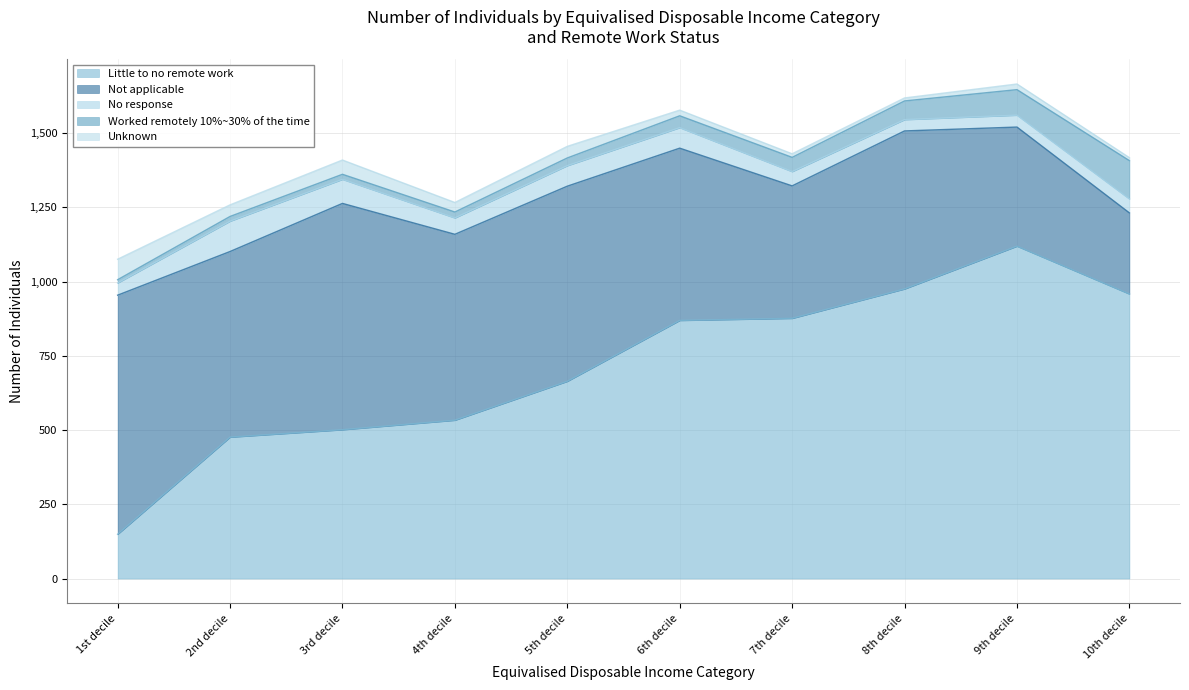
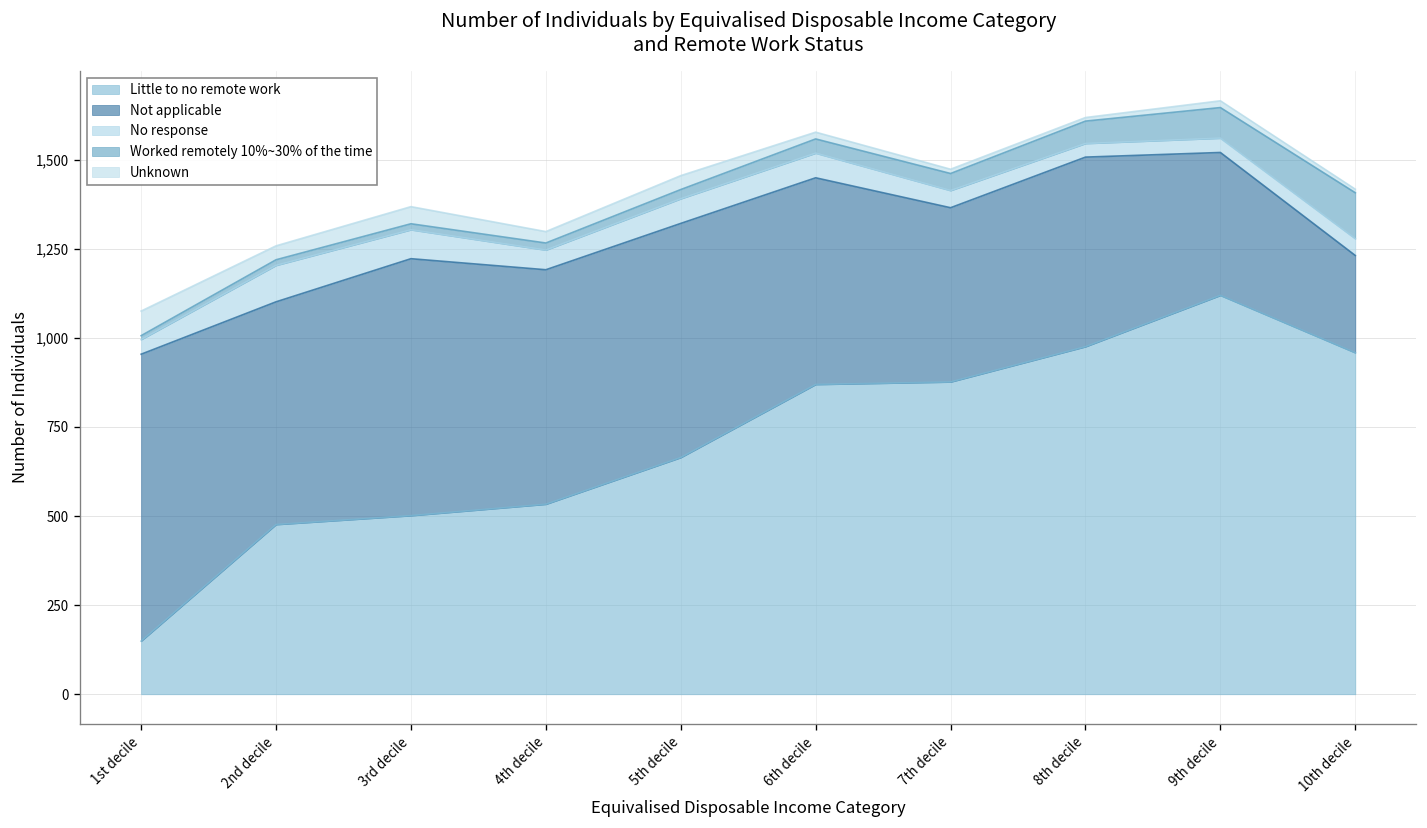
Not applicable, 3rd decile: 760 -> 720
Not applicable, 4th decile: 630 -> 660
Not applicable, 7th decile: 450 -> 490
